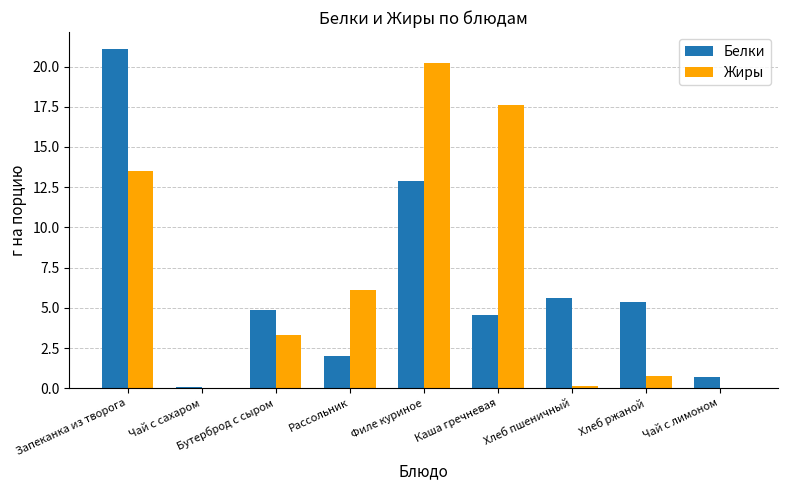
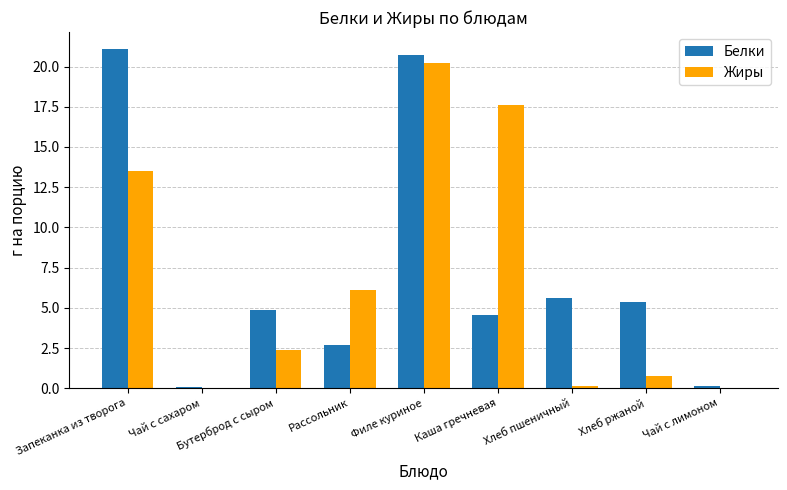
Жиры, Бутерброд с сыром: 3.3 -> 2.4
Белки, Рассольник: 2.0 -> 2.7
Белки, Филе куриное: 12.9 -> 20.7
Белки, Чай с лимоном: 0.7 -> 0.1
